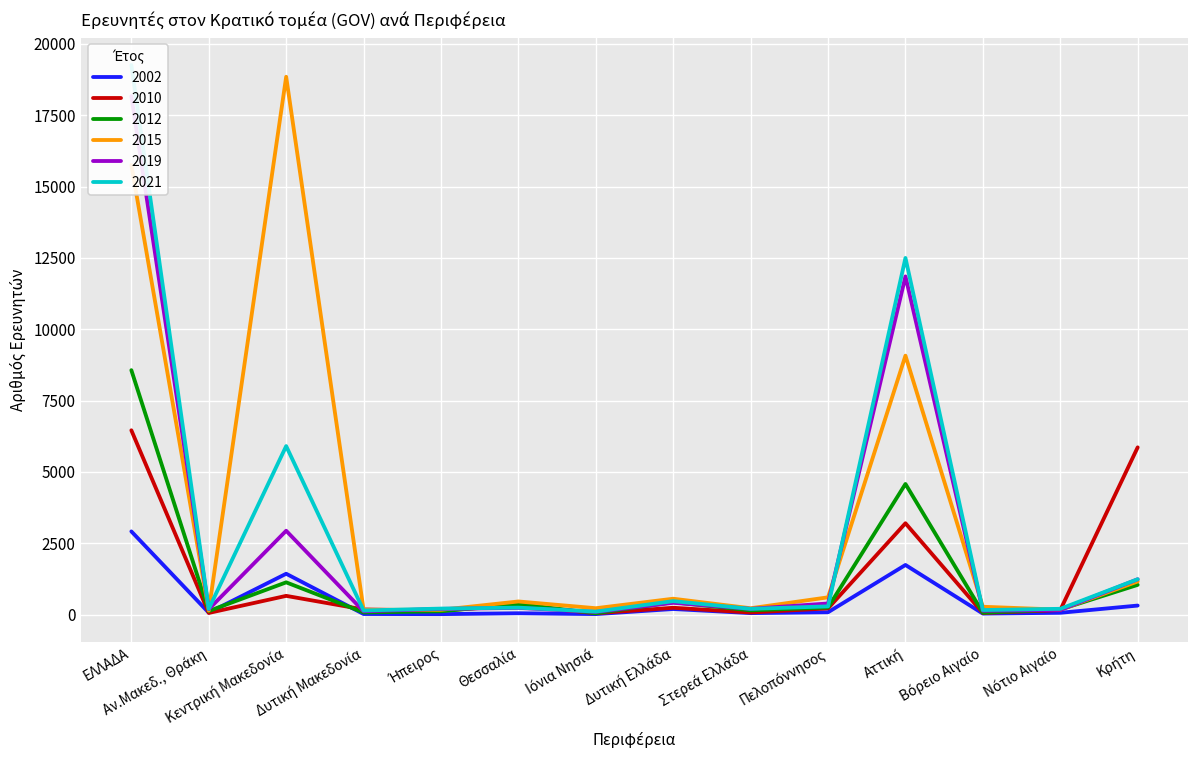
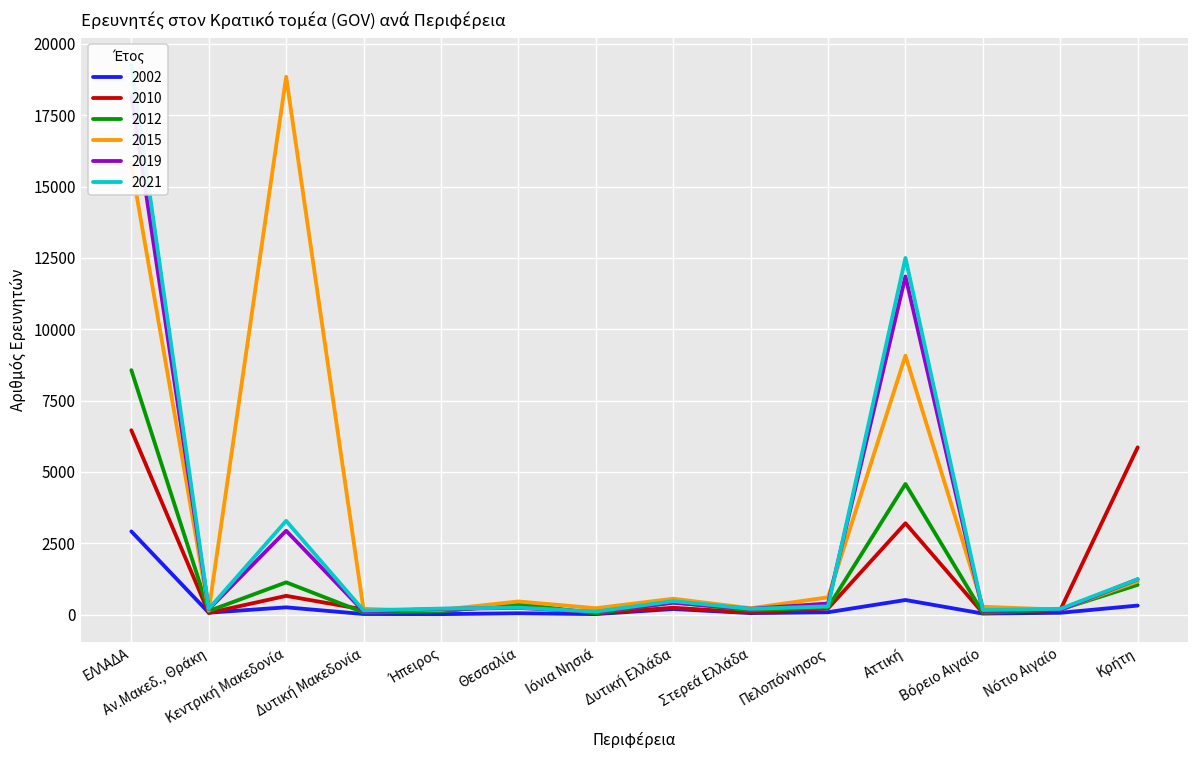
2002, Κεντρική Μακεδονία: 1400 -> 300
2021, Κεντρική Μακεδονία: 5900 -> 3300
2002, Αττική: 1700 -> 500
